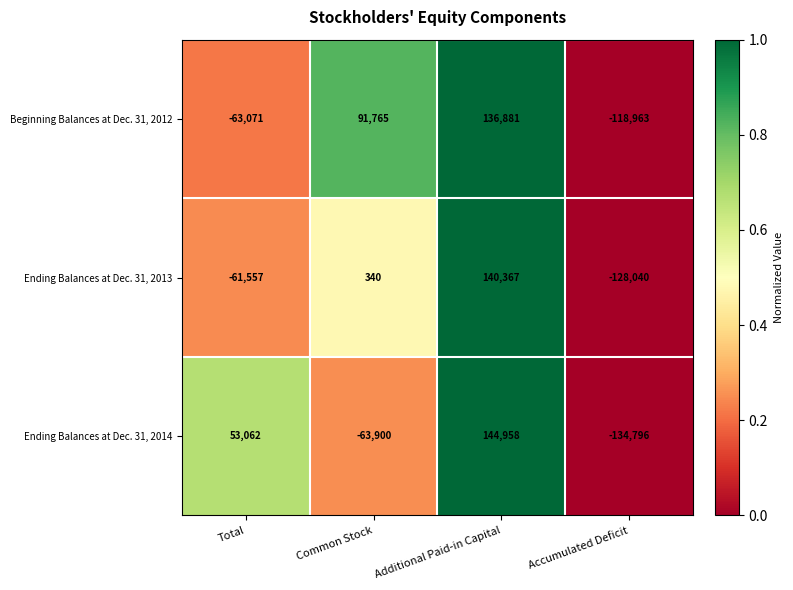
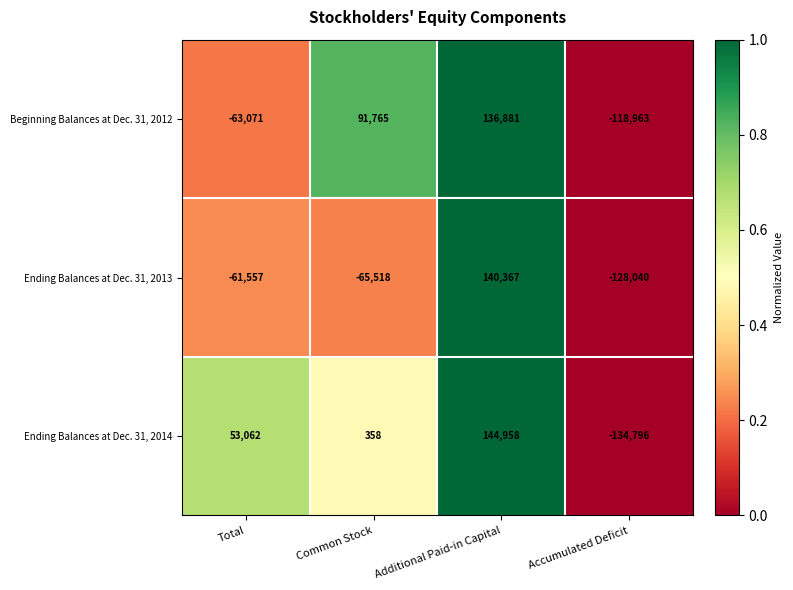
Ending Balances at Dec. 31, 2013, Common Stock: 340 -> -65,518
Ending Balances at Dec. 31, 2014, Common Stock: -63,900 -> 358
